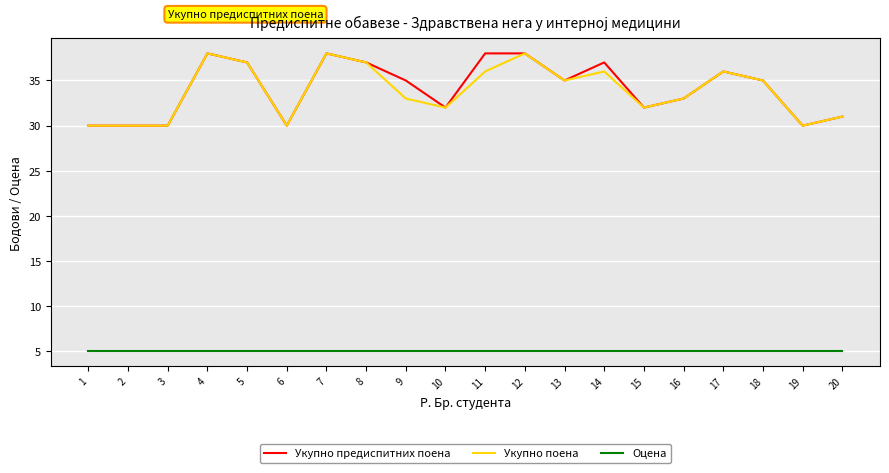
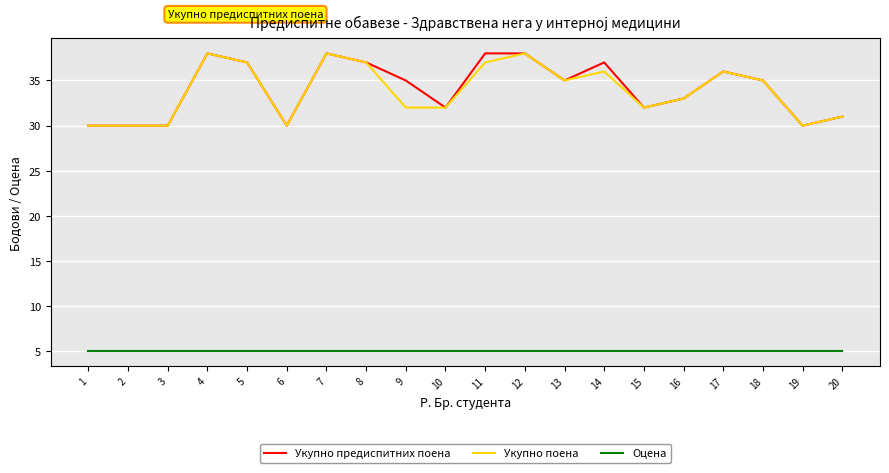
Укупно поена, 9: 33 -> 32
Укупно поена, 11: 36 -> 37
